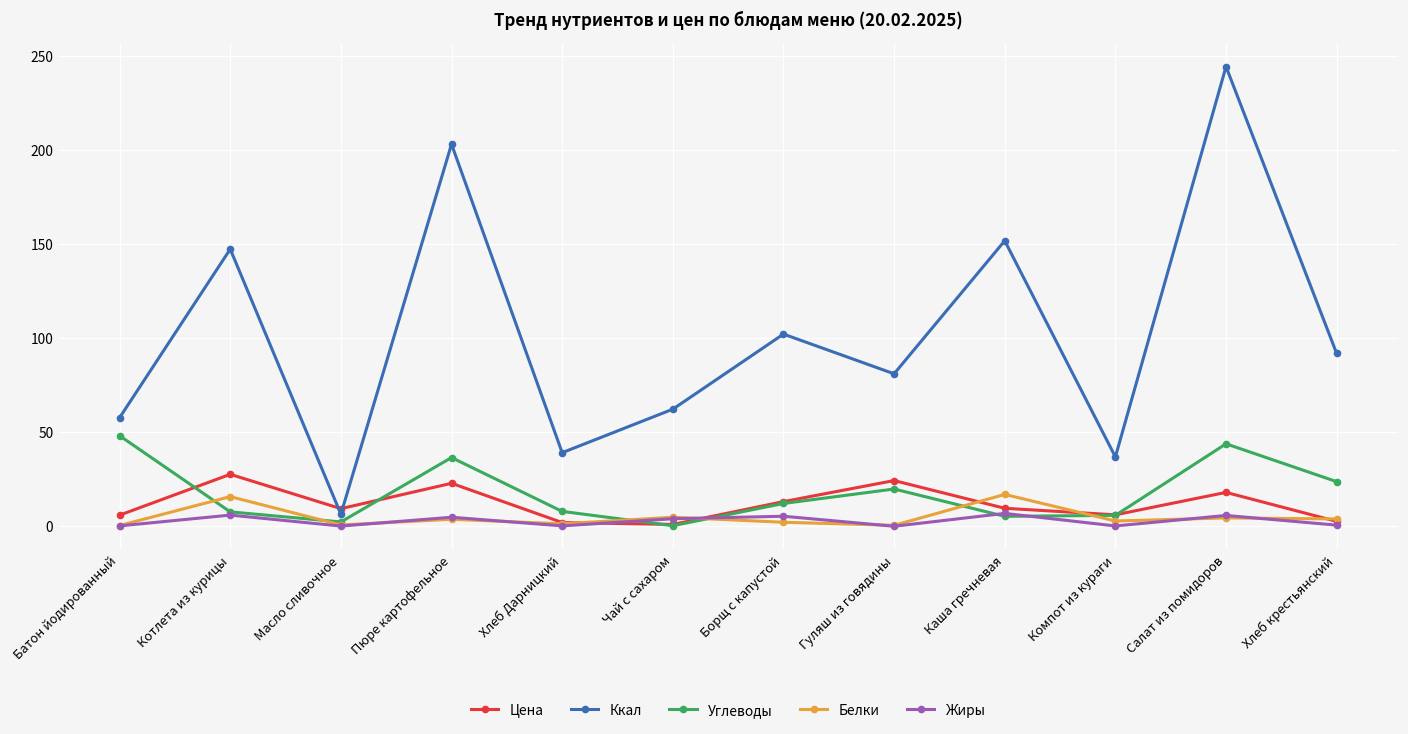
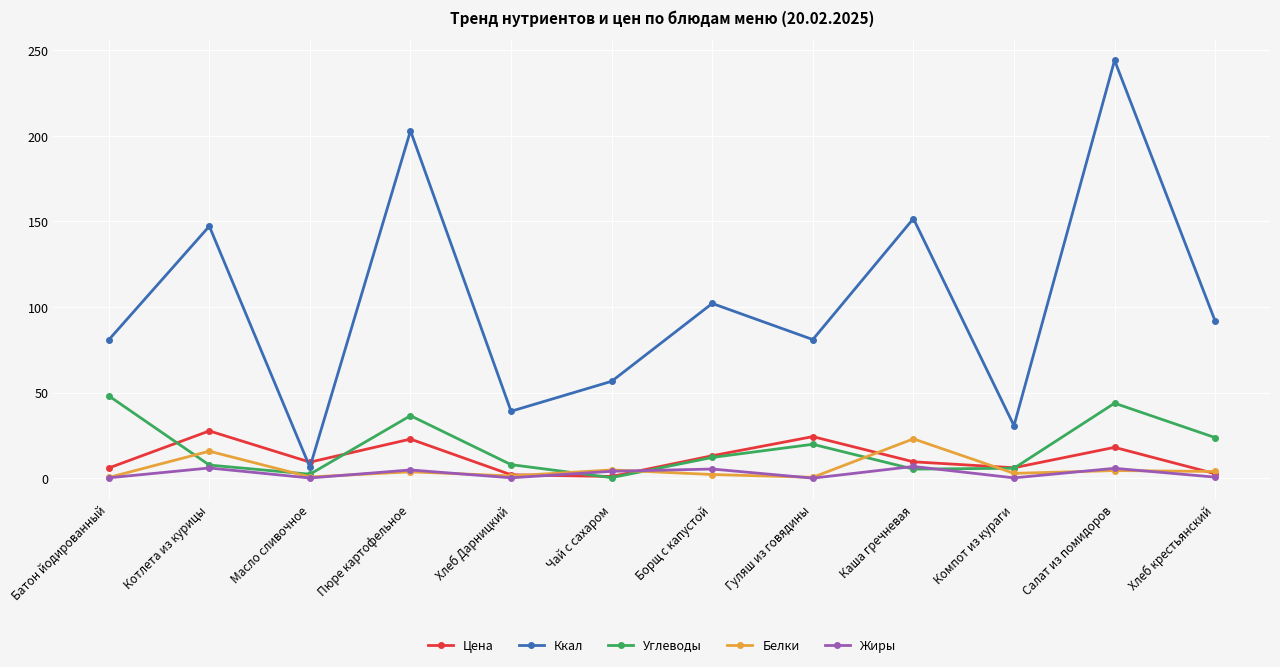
Ккал, Батон йодированный: 58 -> 81
Ккал, Чай с сахаром: 62 -> 57
Белки, Каша гречневая: 17 -> 23
Ккал, Компот из кураги: 37 -> 31
